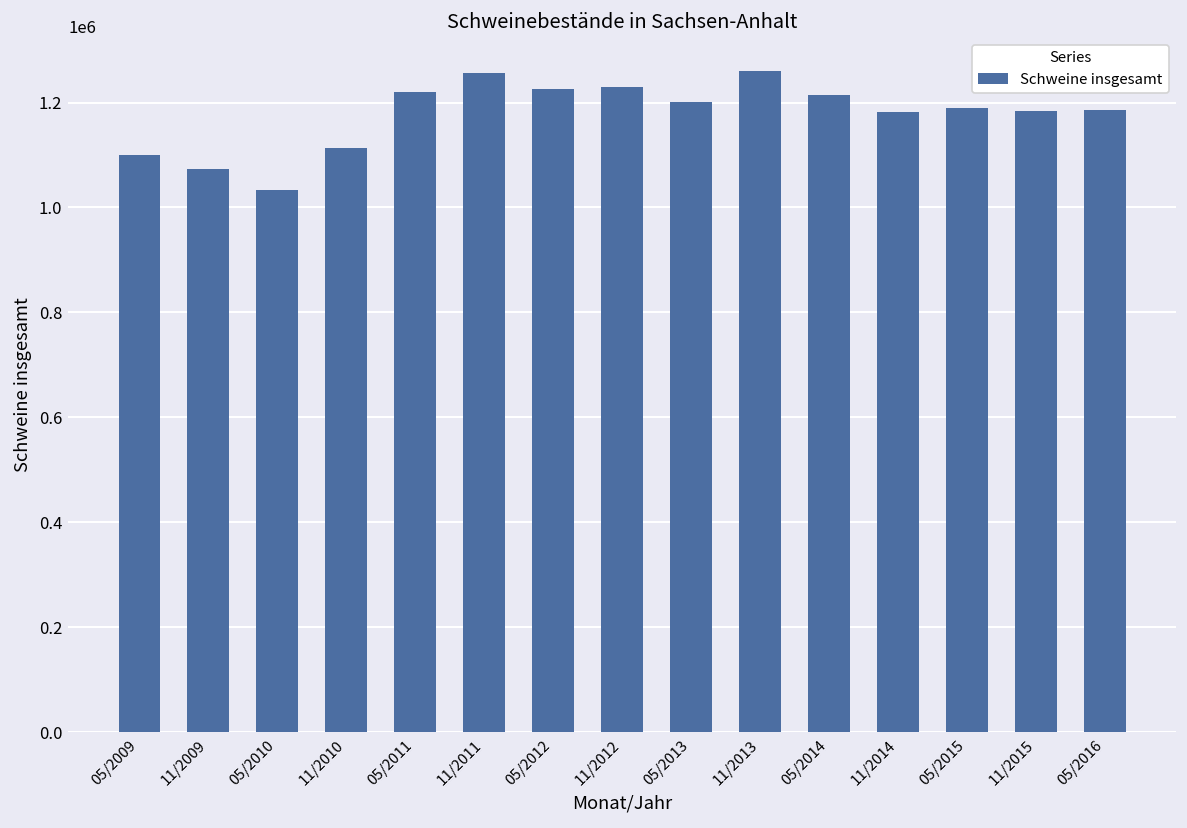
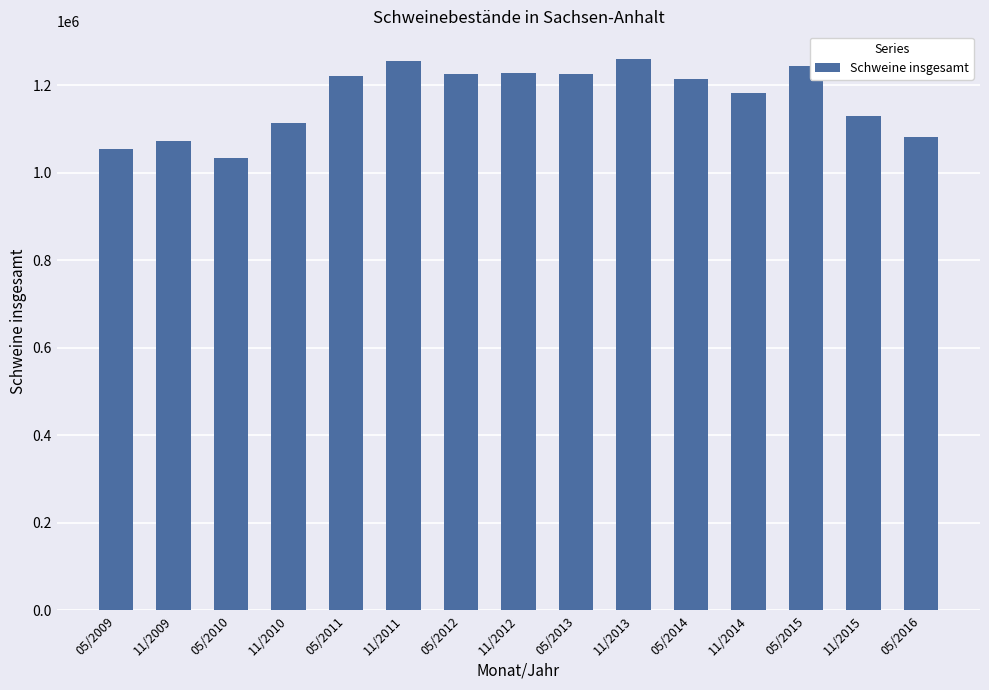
05/2009: 1100000 -> 1050000
05/2013: 1200000 -> 1230000
05/2015: 1190000 -> 1240000
11/2015: 1180000 -> 1130000
05/2016: 1190000 -> 1080000
